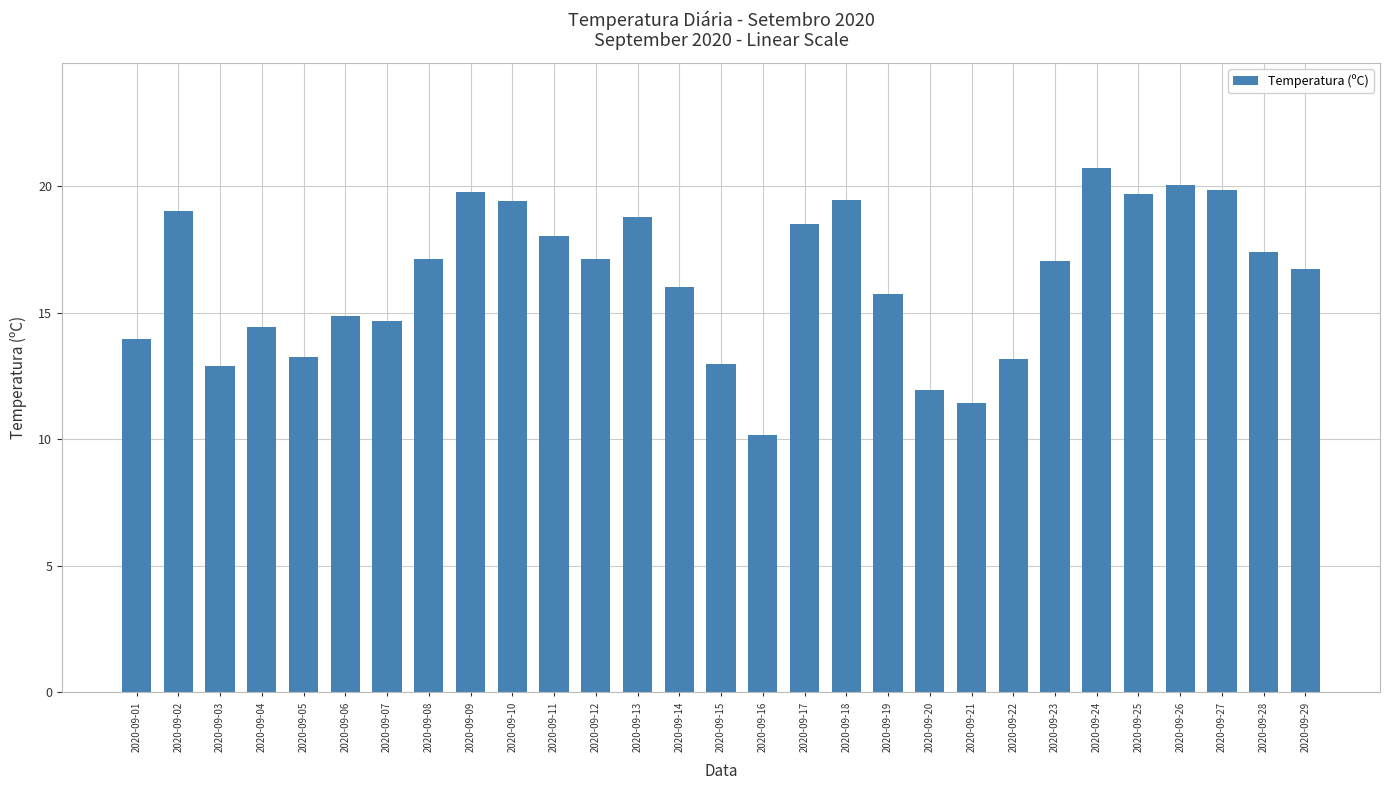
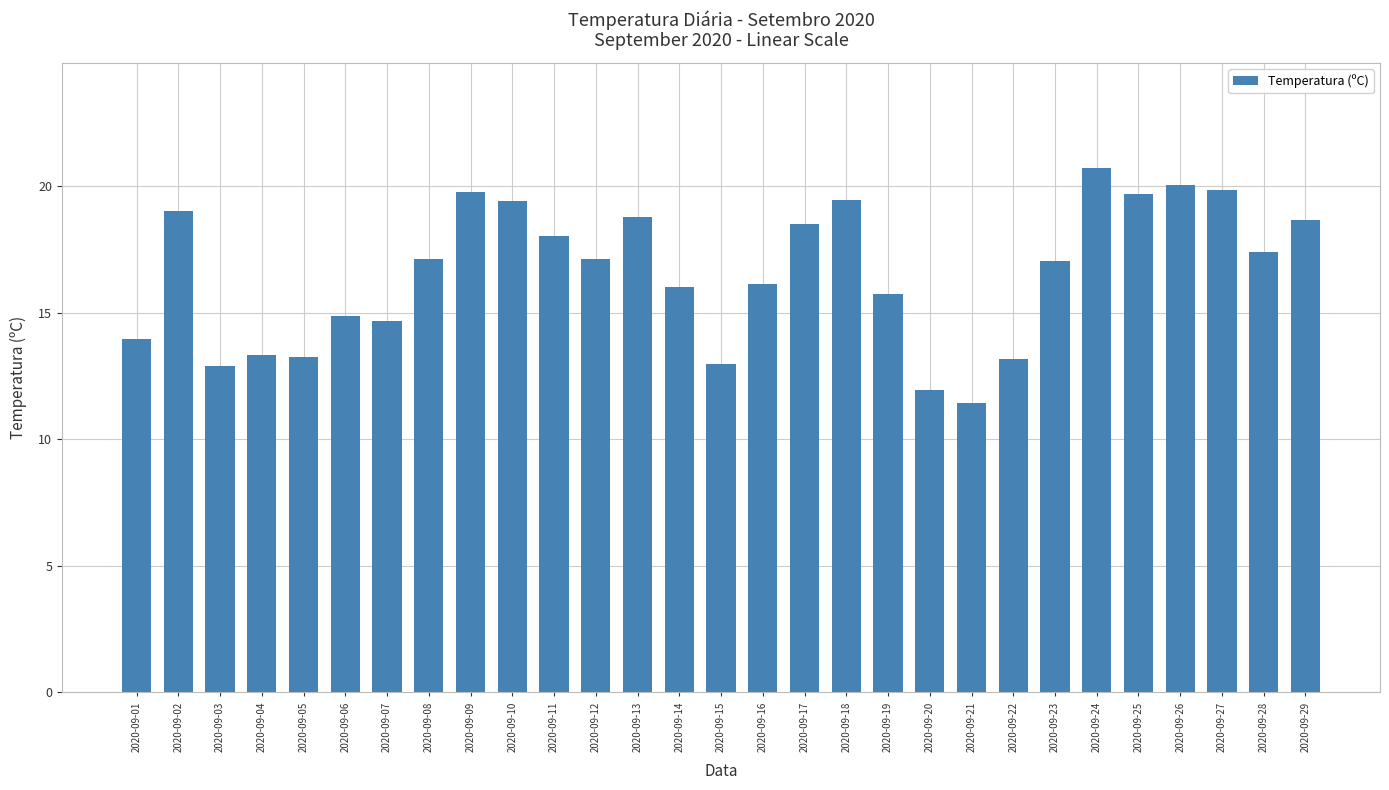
2020-09-04: 14.4 -> 13.3
2020-09-16: 10.2 -> 16.2
2020-09-29: 16.7 -> 18.7
